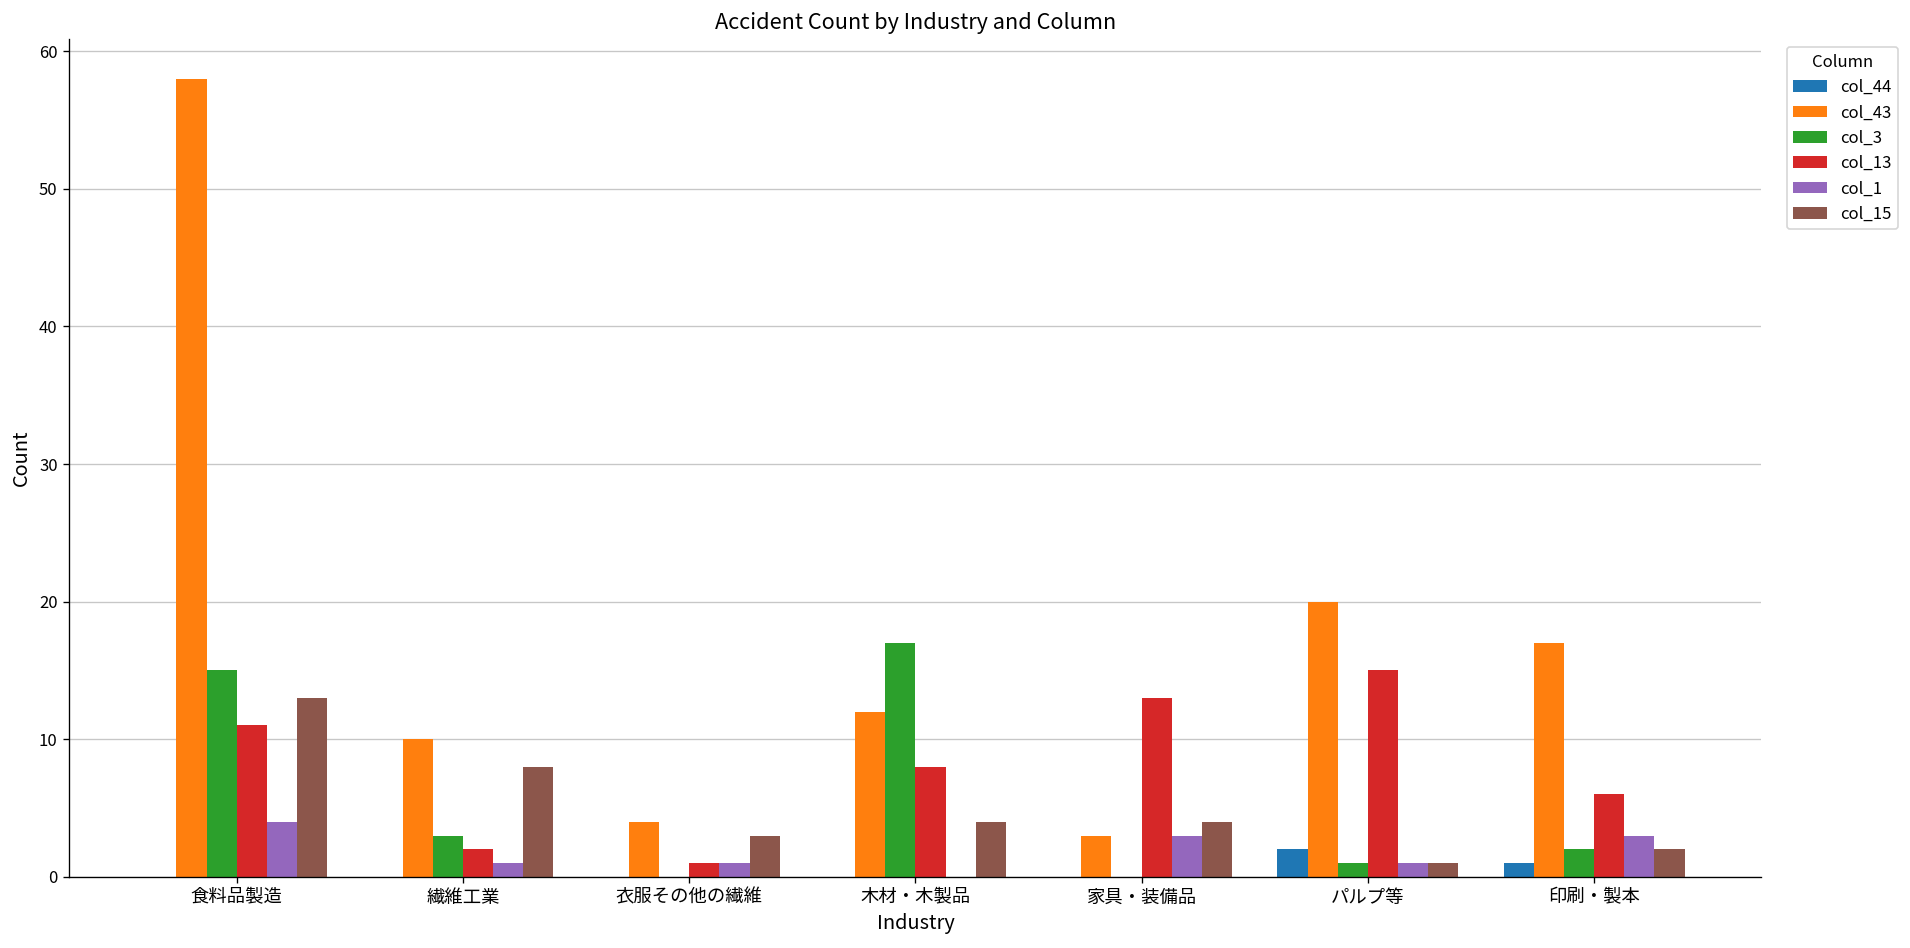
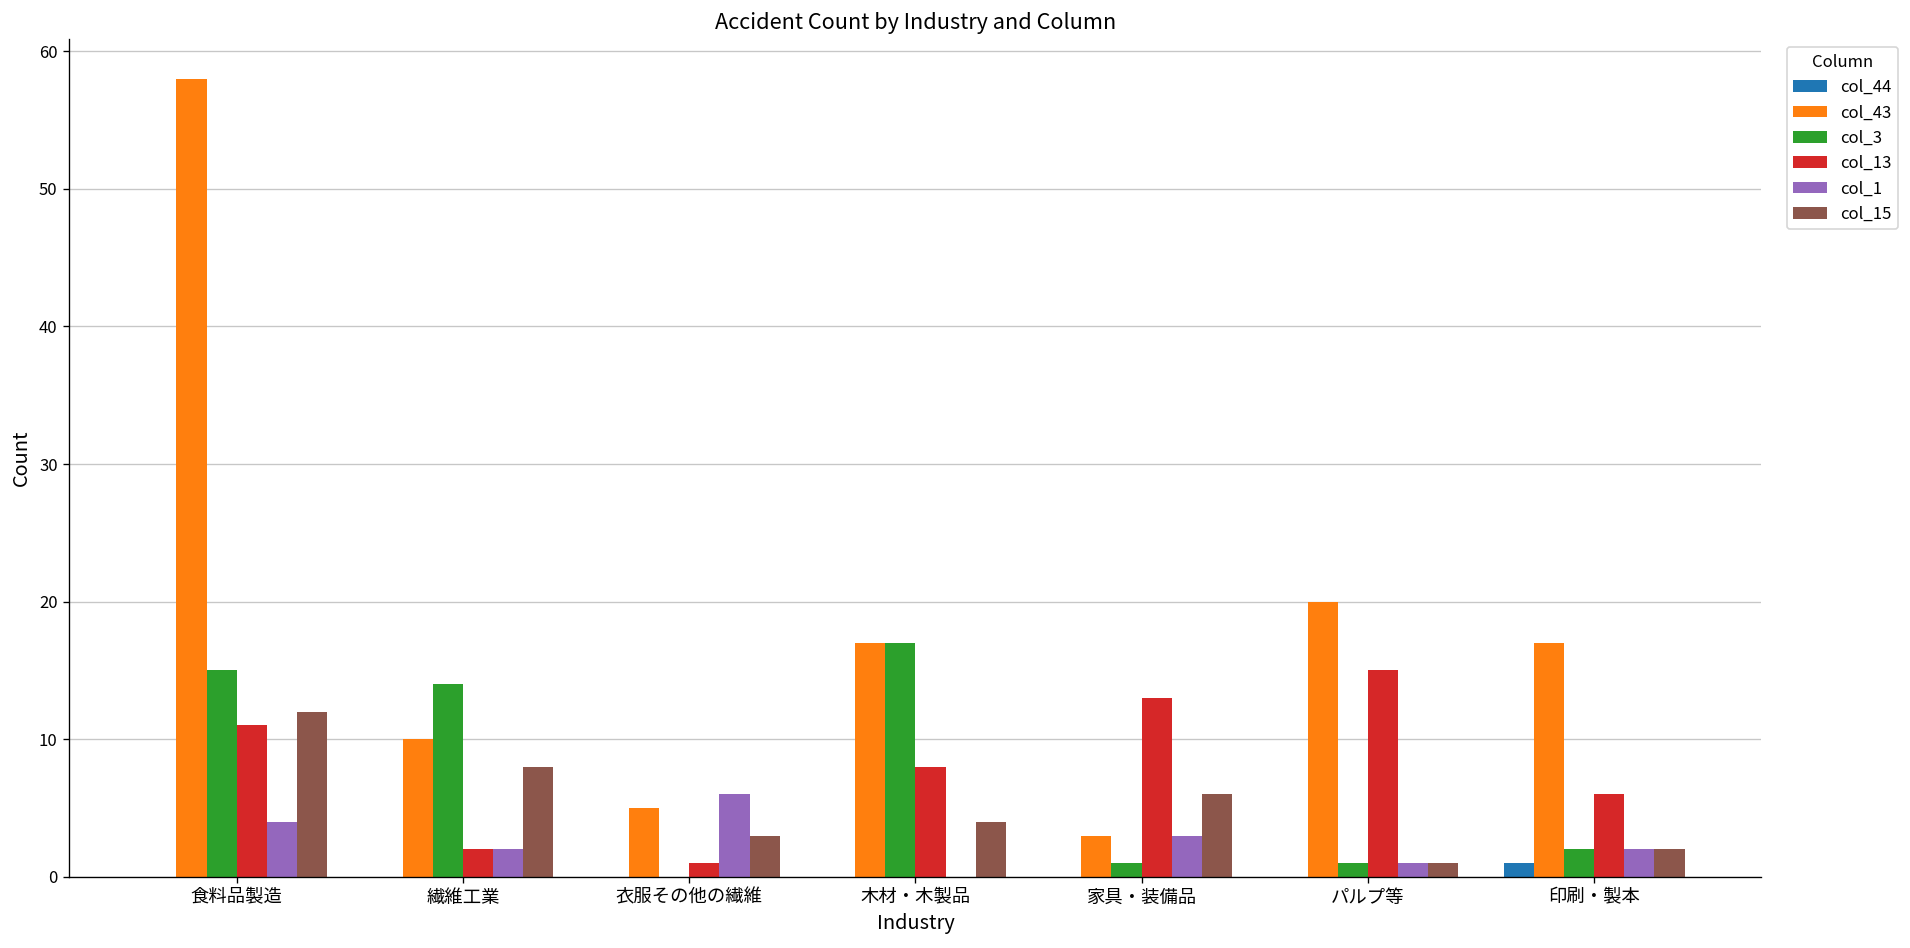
col_15, 食料品製造: 13 -> 12
col_3, 繊維工業: 3 -> 14
col_1, 繊維工業: 1 -> 2
col_43, 衣服その他の繊維: 4 -> 5
col_1, 衣服その他の繊維: 1 -> 6
col_43, 木材・木製品: 12 -> 17
col_3, 家具・装備品: 0 -> 1
col_15, 家具・装備品: 4 -> 6
col_44, パルプ等: 2 -> 0
col_1, 印刷・製本: 3 -> 2
